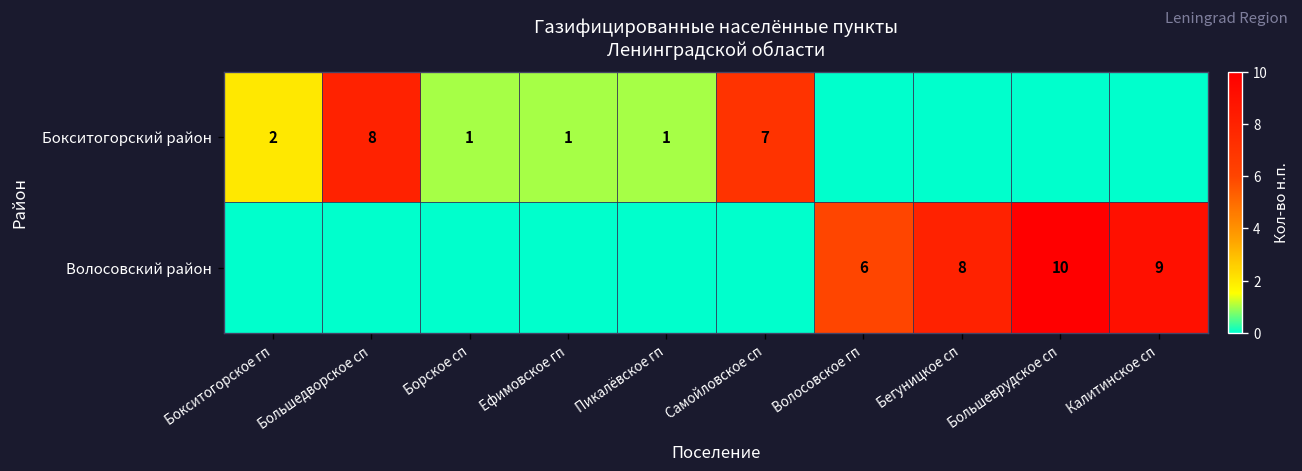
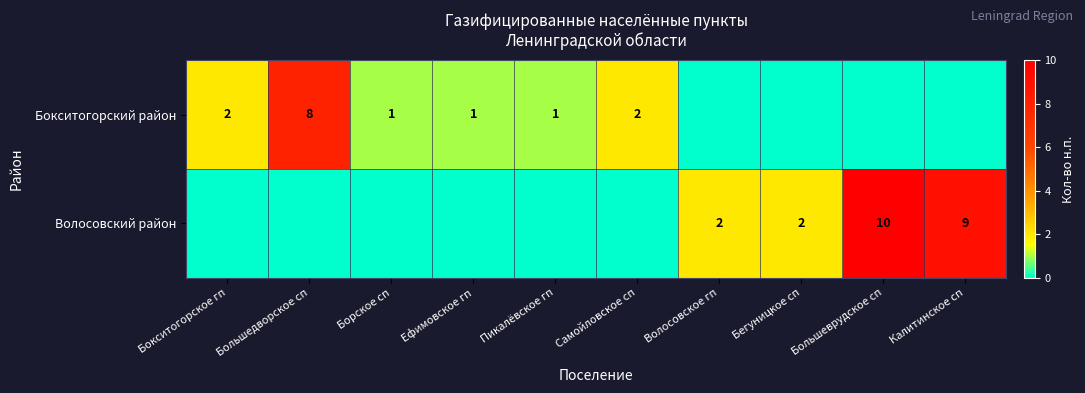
Бокситогорский район, Самойловское сп: 7 -> 2
Волосовский район, Волосовское гп: 6 -> 2
Волосовский район, Бегуницкое сп: 8 -> 2
